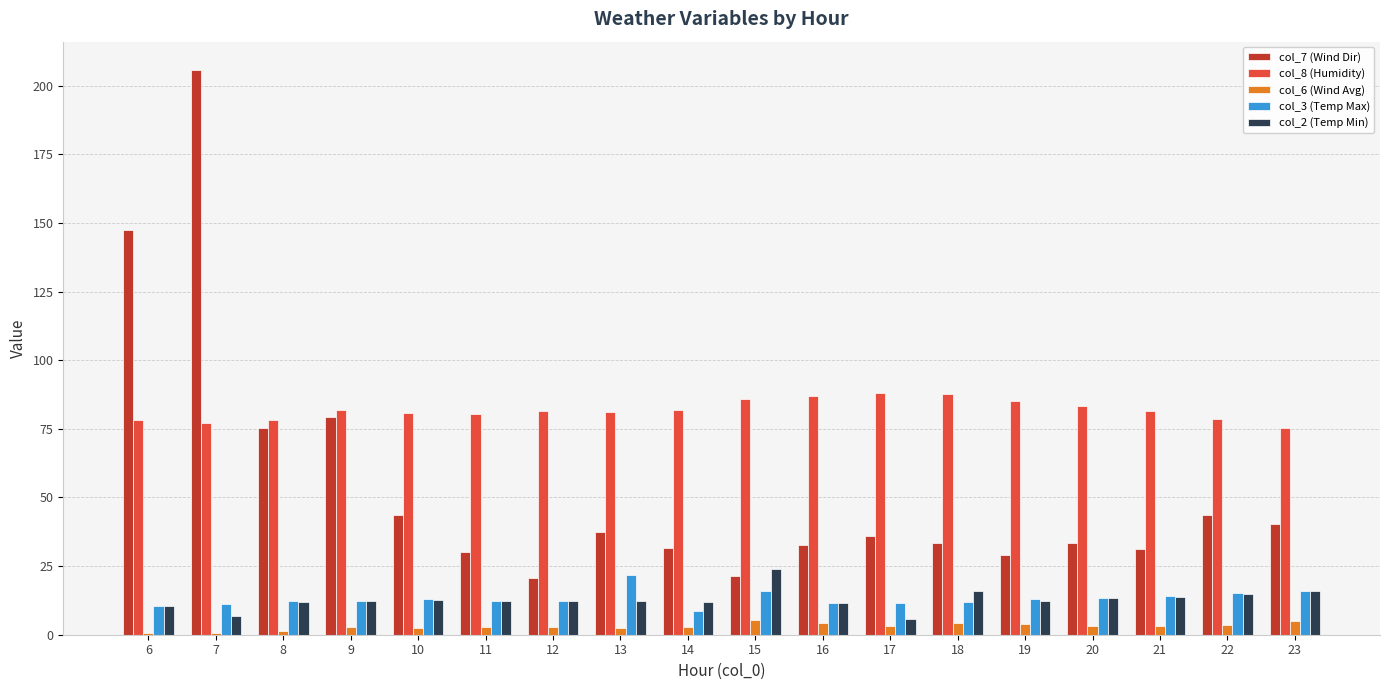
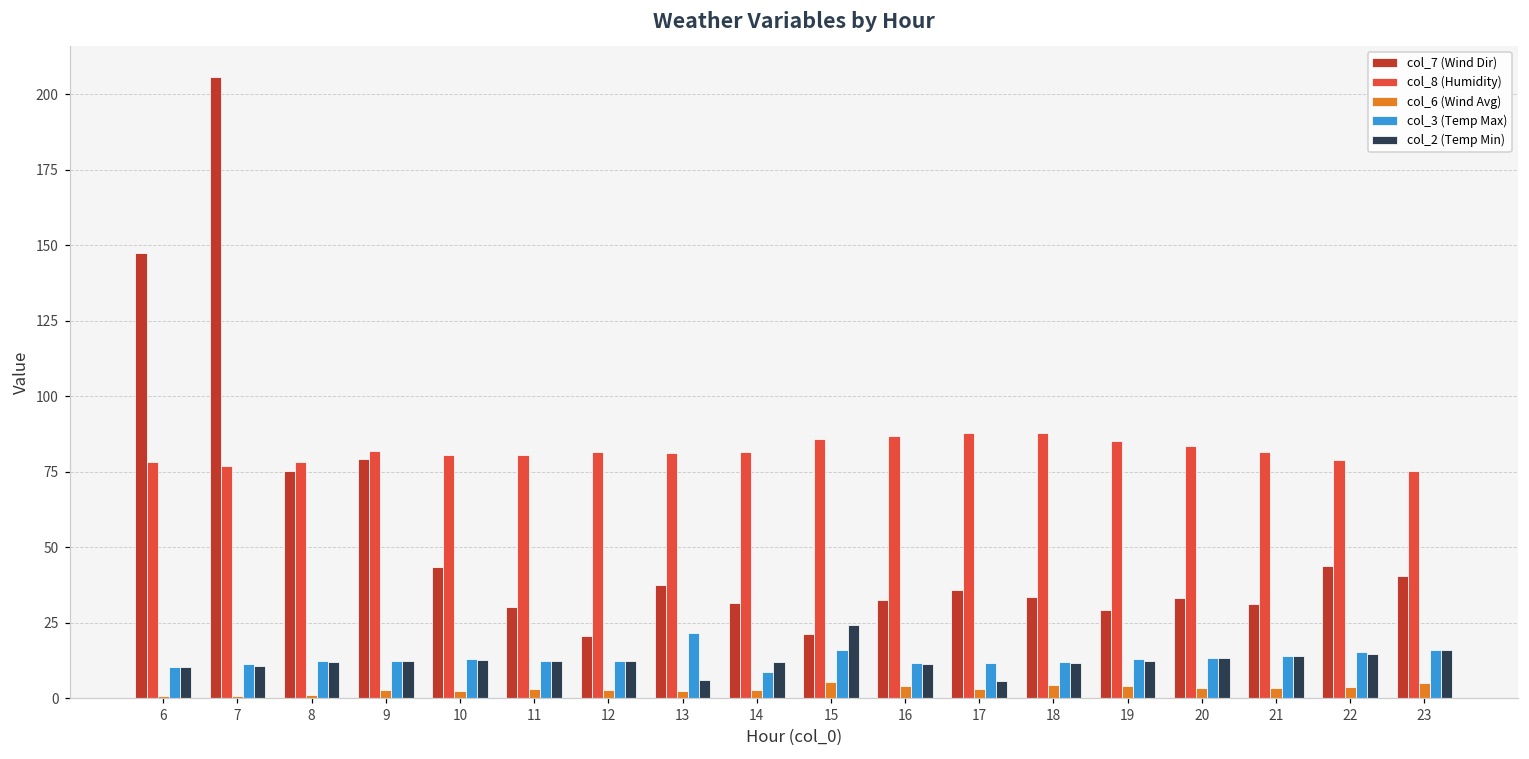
col_2 (Temp Min), 7: 7 -> 11
col_2 (Temp Min), 13: 12 -> 6
col_2 (Temp Min), 18: 16 -> 12
